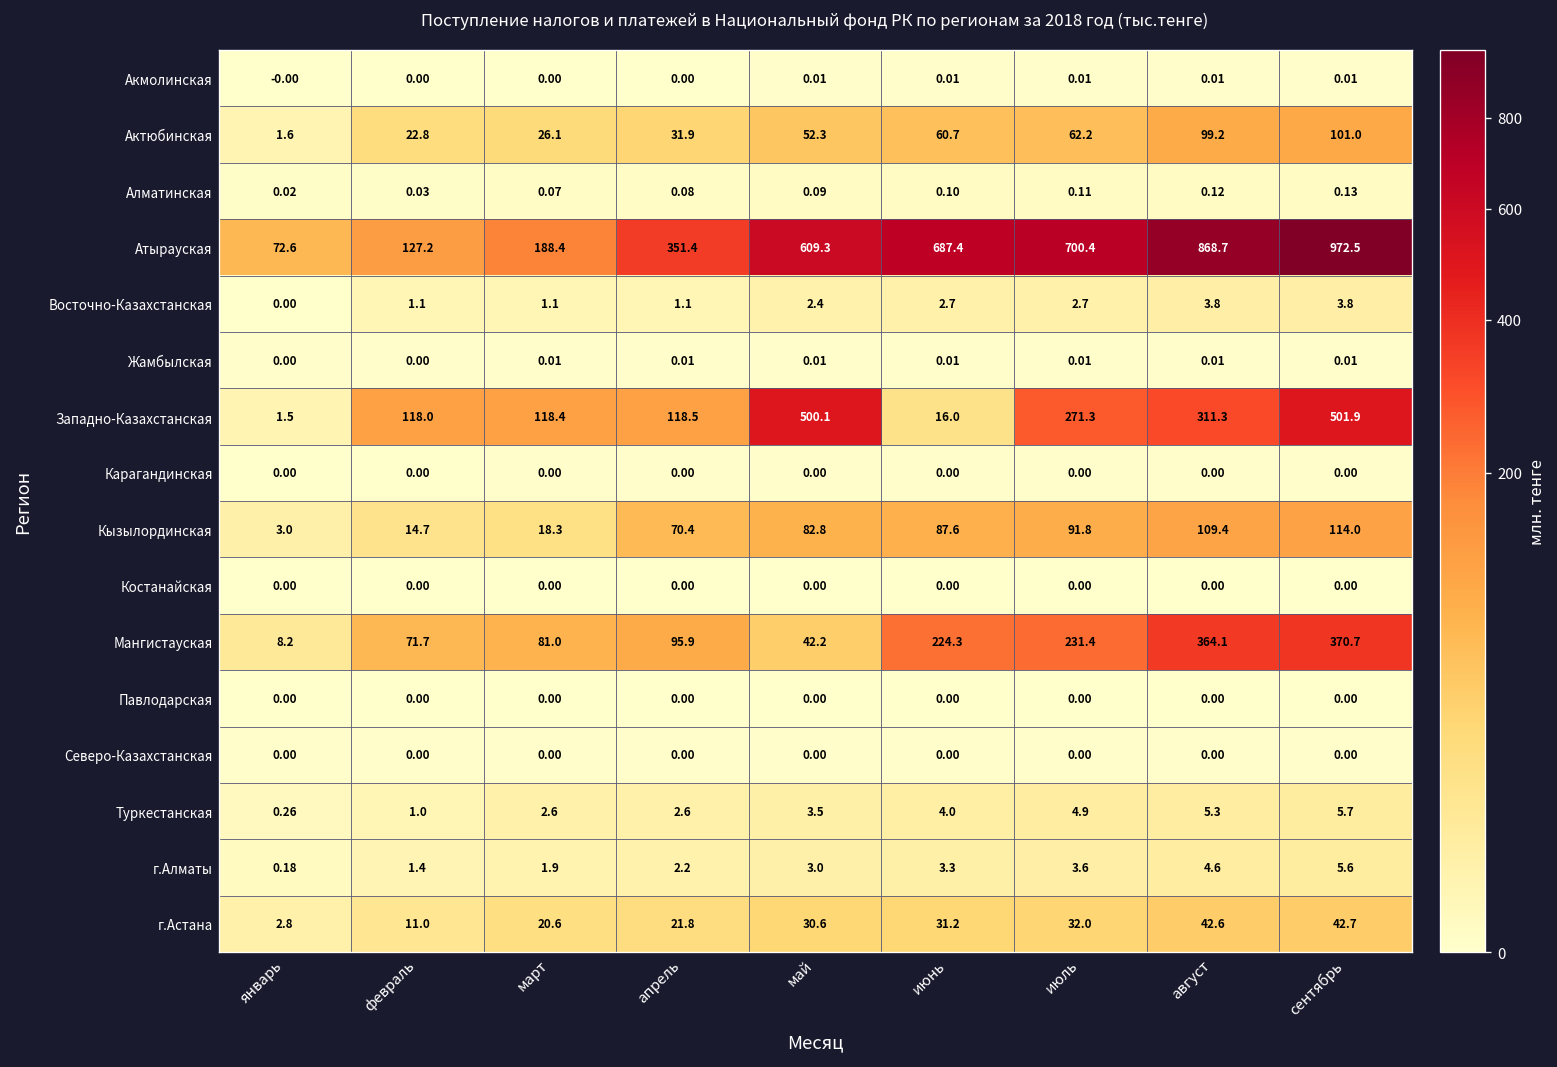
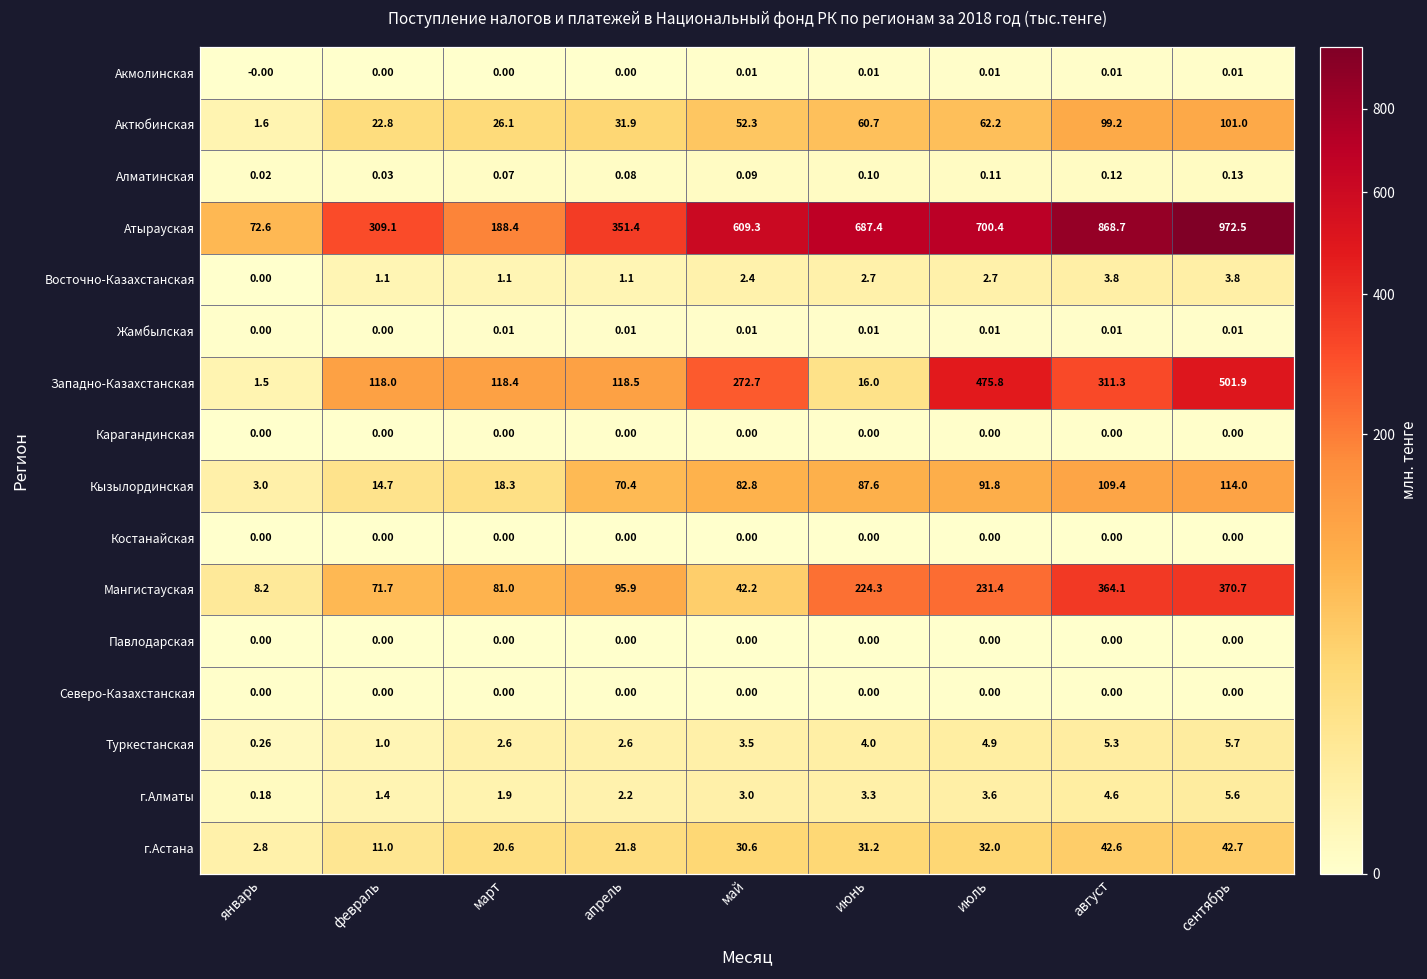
Атырауская, февраль: 127.2 -> 309.1
Западно-Казахстанская, май: 500.1 -> 272.7
Западно-Казахстанская, июль: 271.3 -> 475.8
